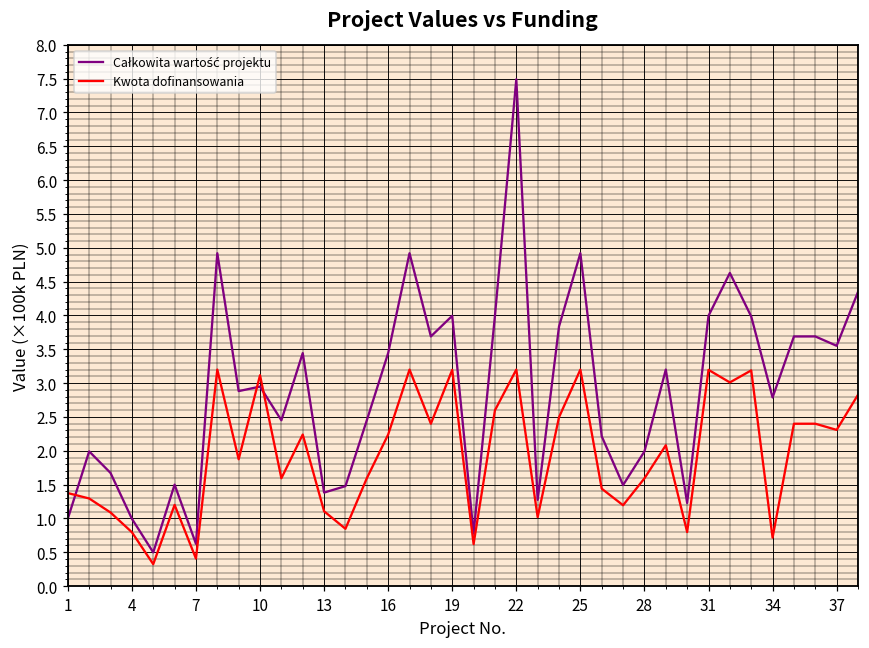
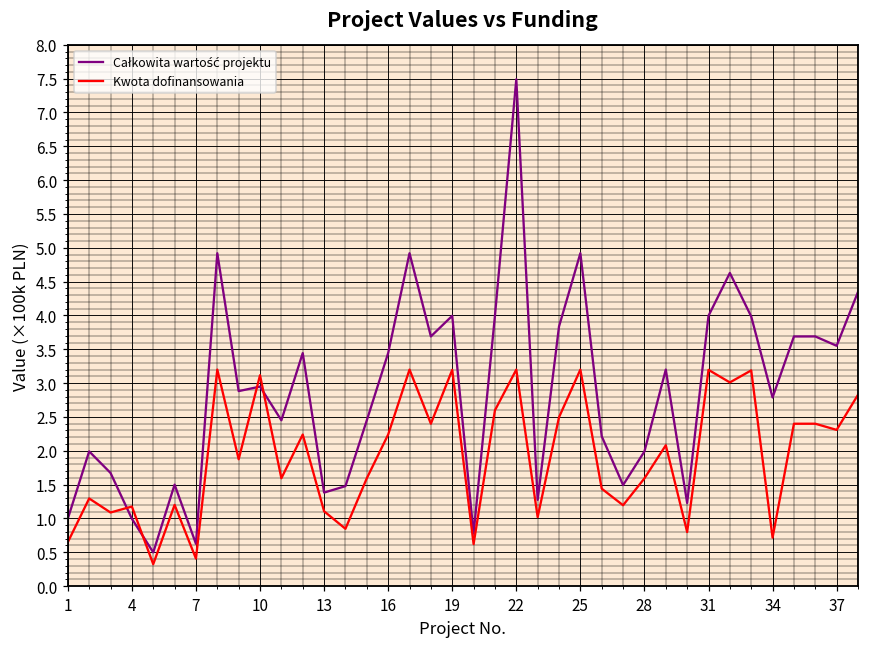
Kwota dofinansowania, 1: 1.4 -> 0.6
Kwota dofinansowania, 4: 0.8 -> 1.2
